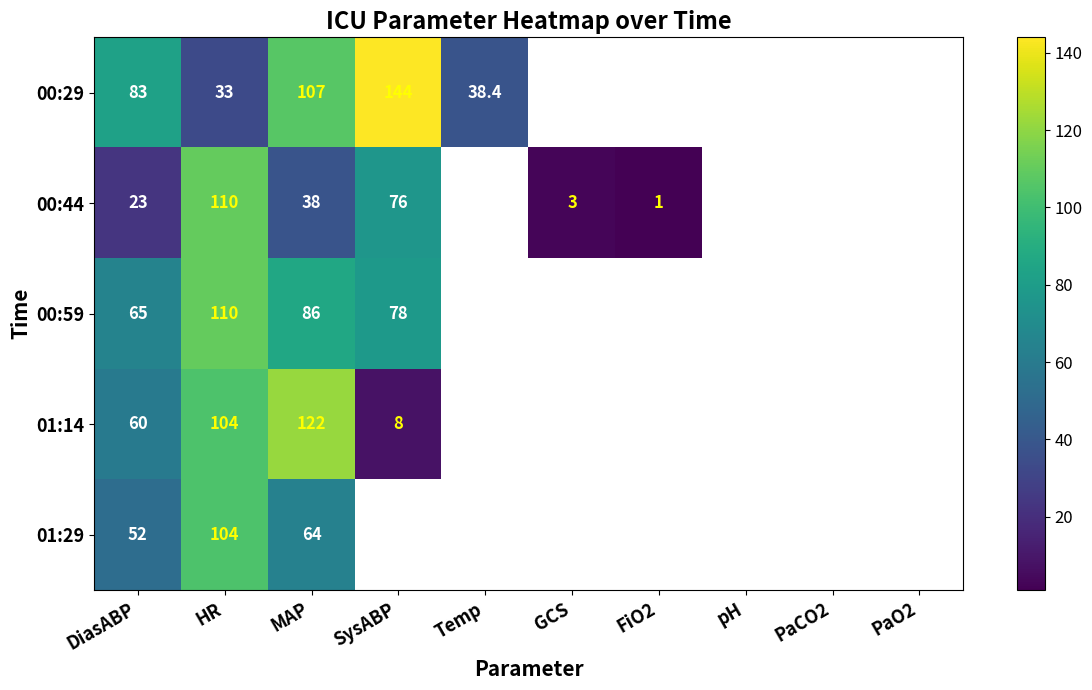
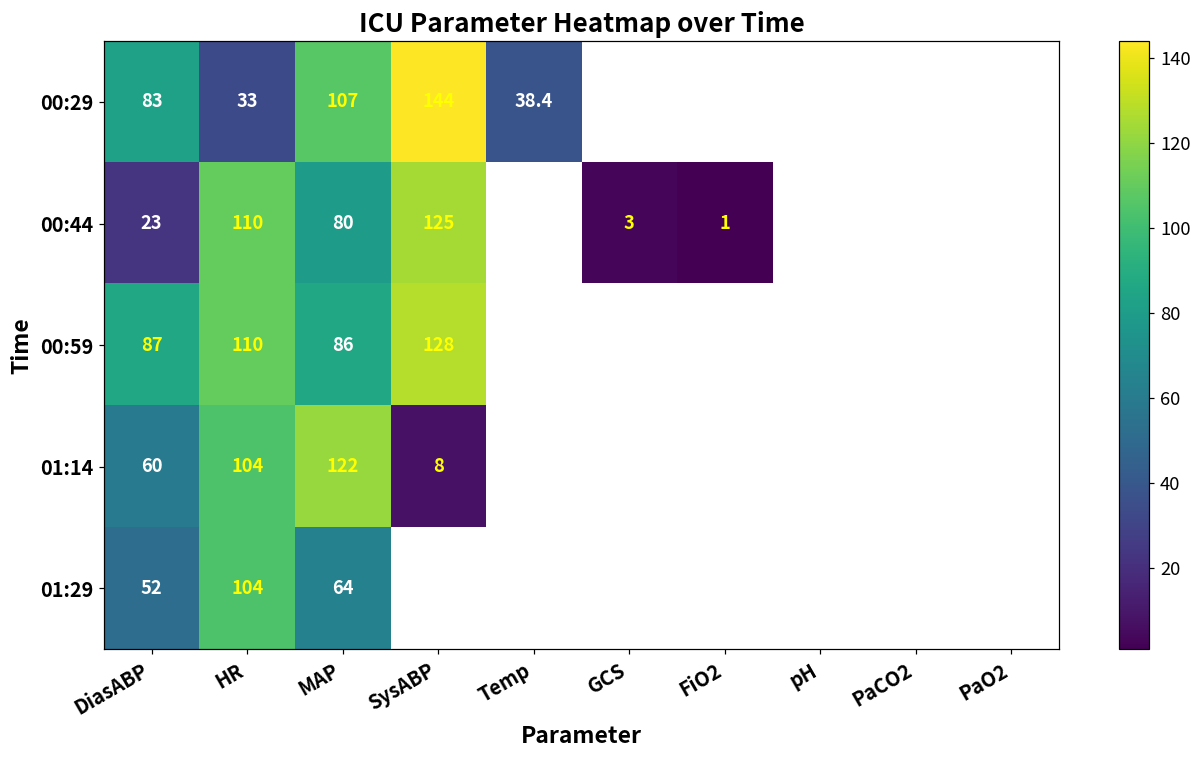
00:44, MAP: 38 -> 80
00:44, SysABP: 76 -> 125
00:59, DiasABP: 65 -> 87
00:59, SysABP: 78 -> 128
